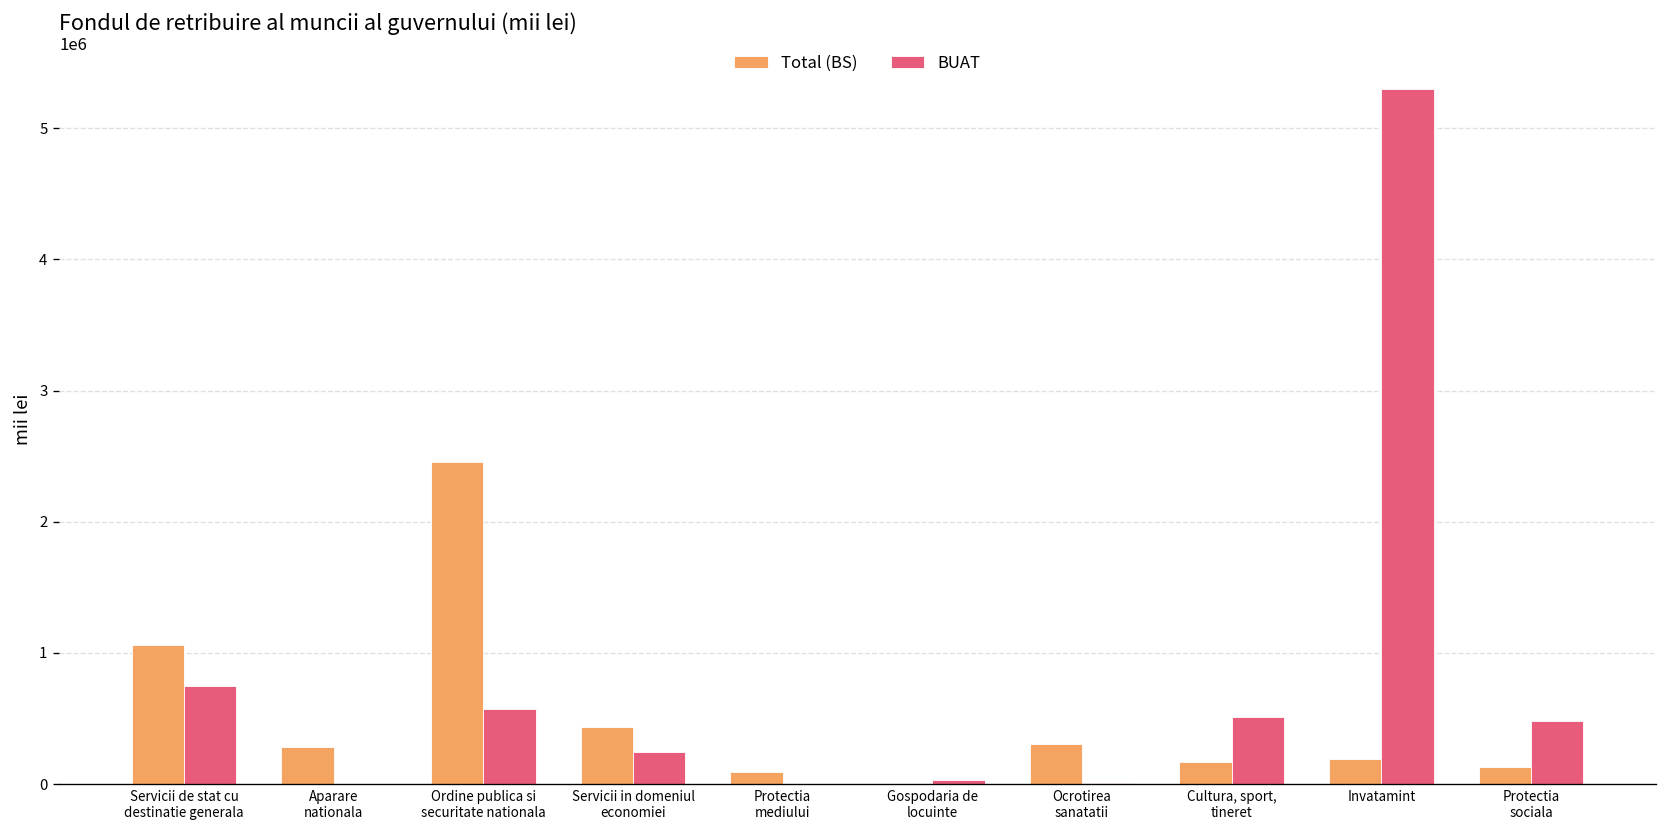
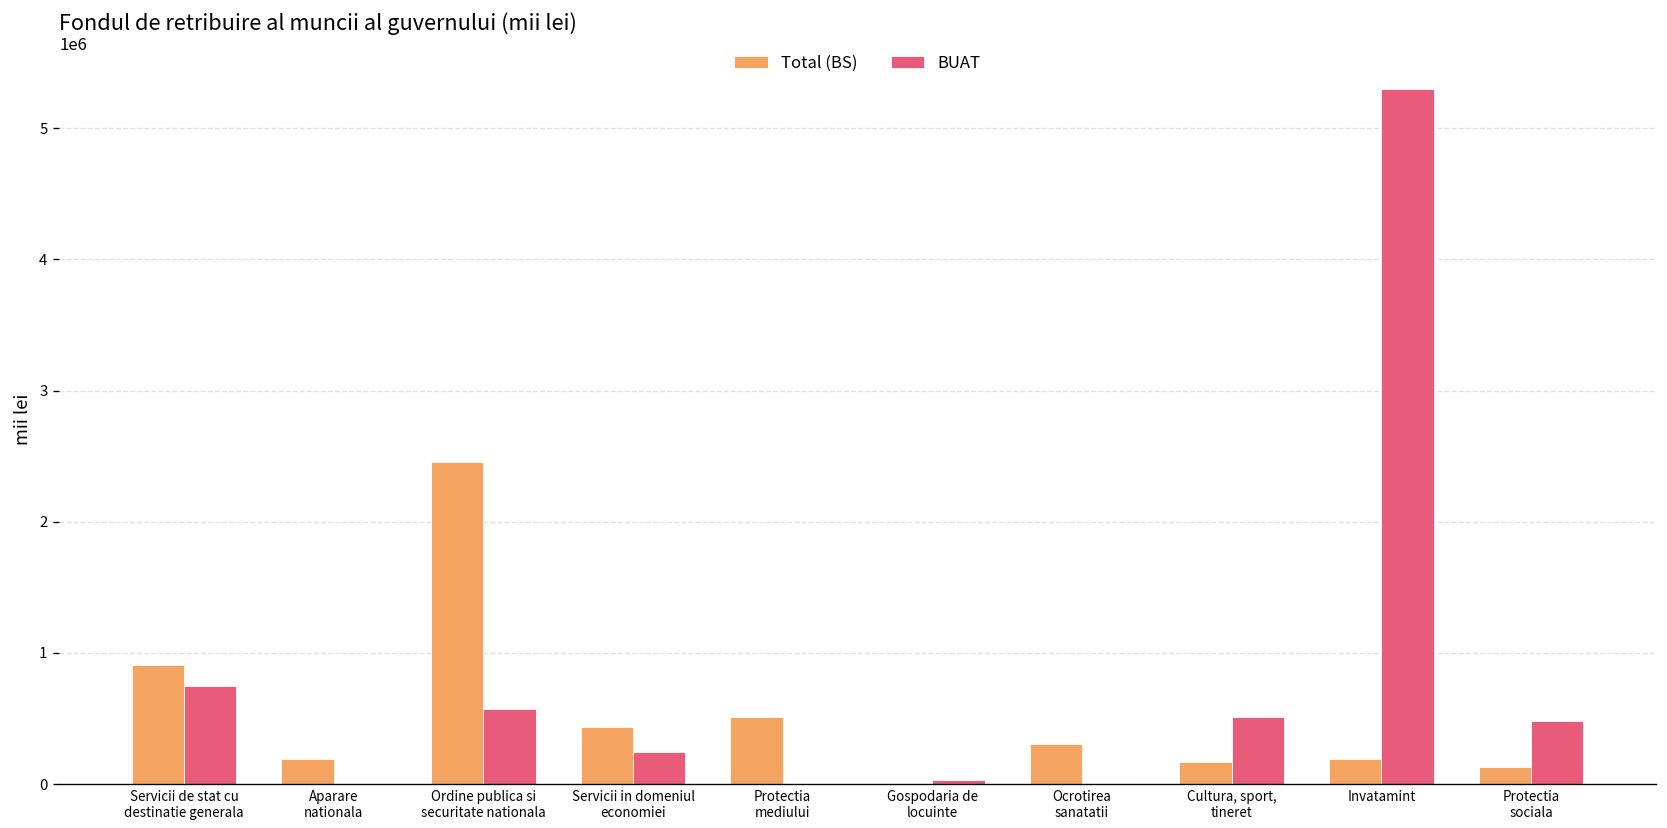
Total (BS), Servicii de stat cu destinatie generala: 1060000 -> 910000
Total (BS), Aparare nationala: 290000 -> 190000
Total (BS), Protectia mediului: 90000 -> 510000
